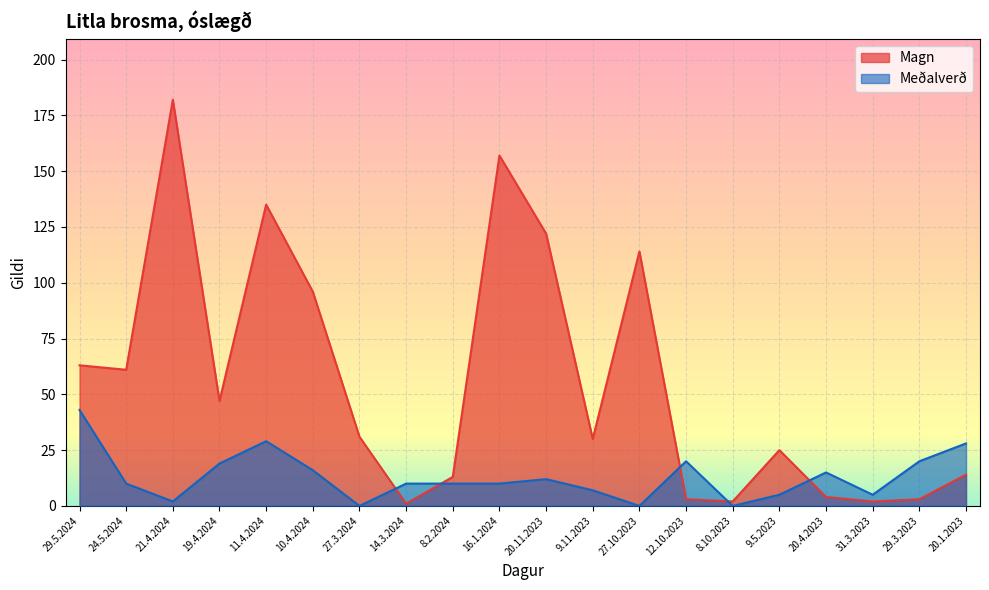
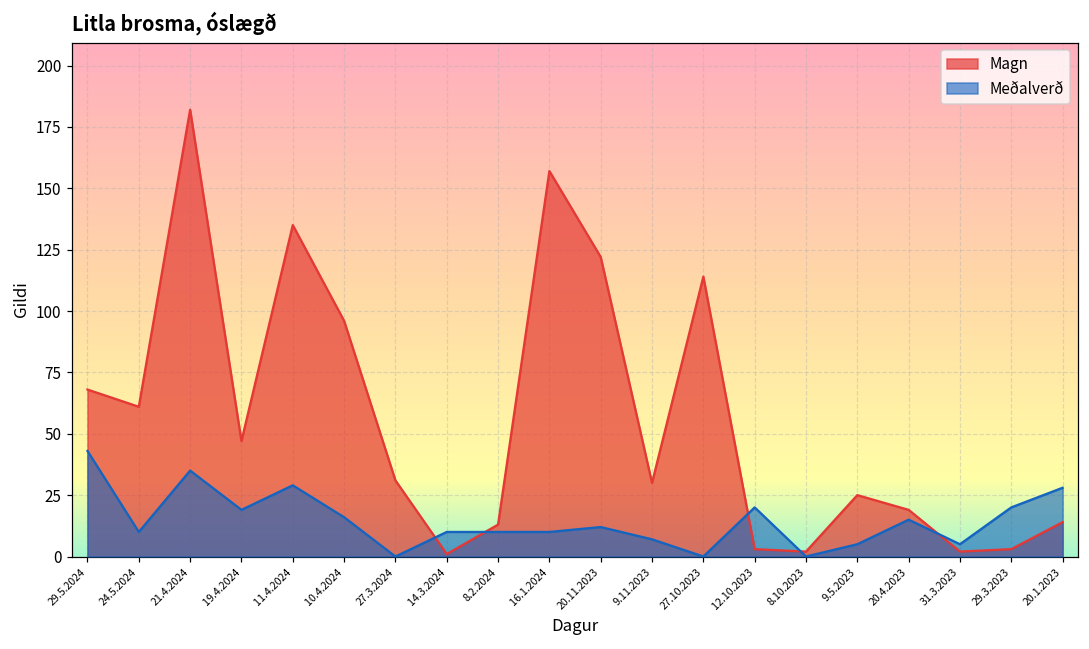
Magn, 29.5.2024: 63 -> 68
Meðalverð, 21.4.2024: 2 -> 35
Magn, 20.4.2023: 4 -> 19
